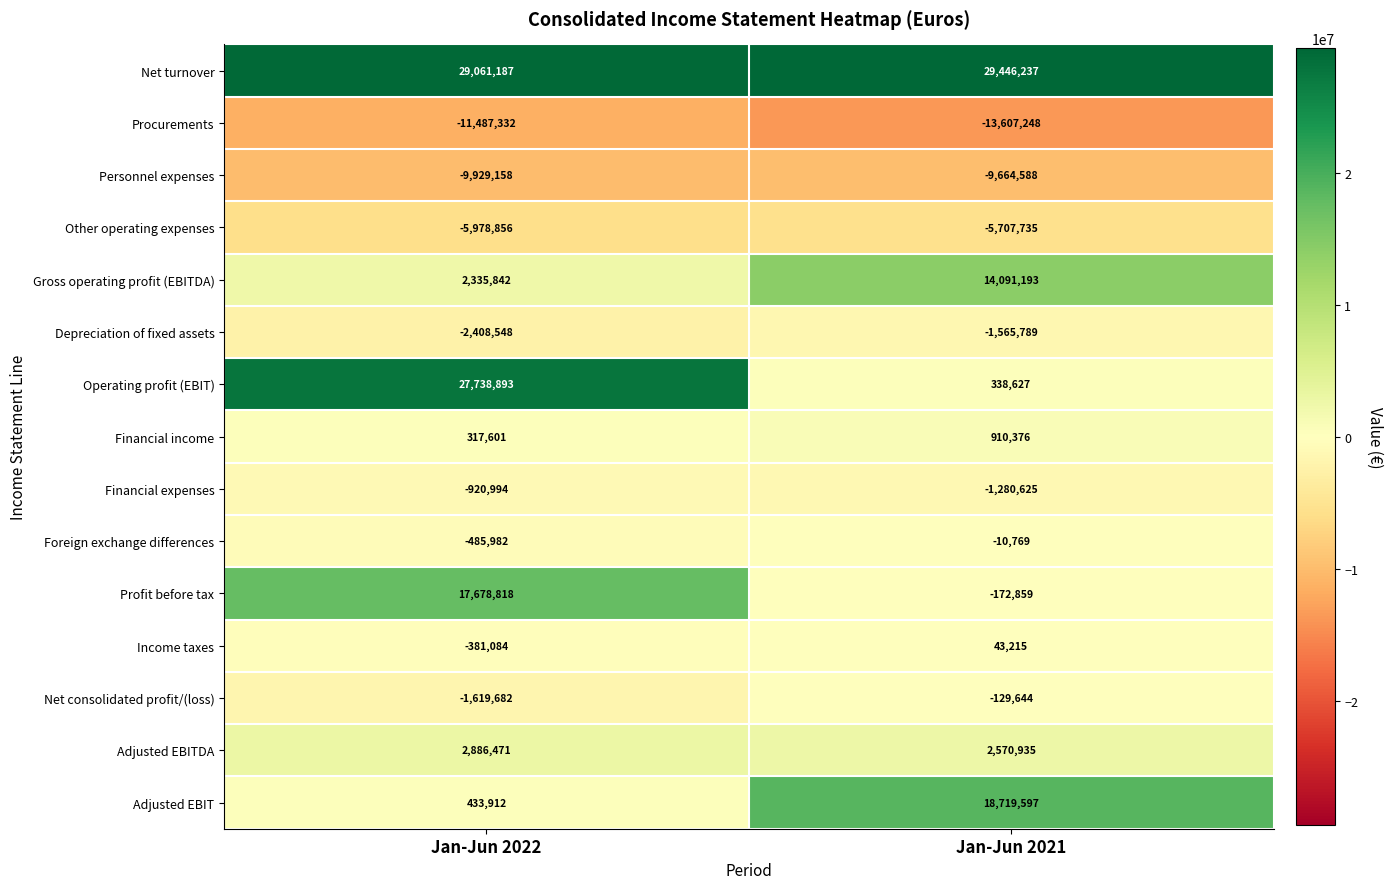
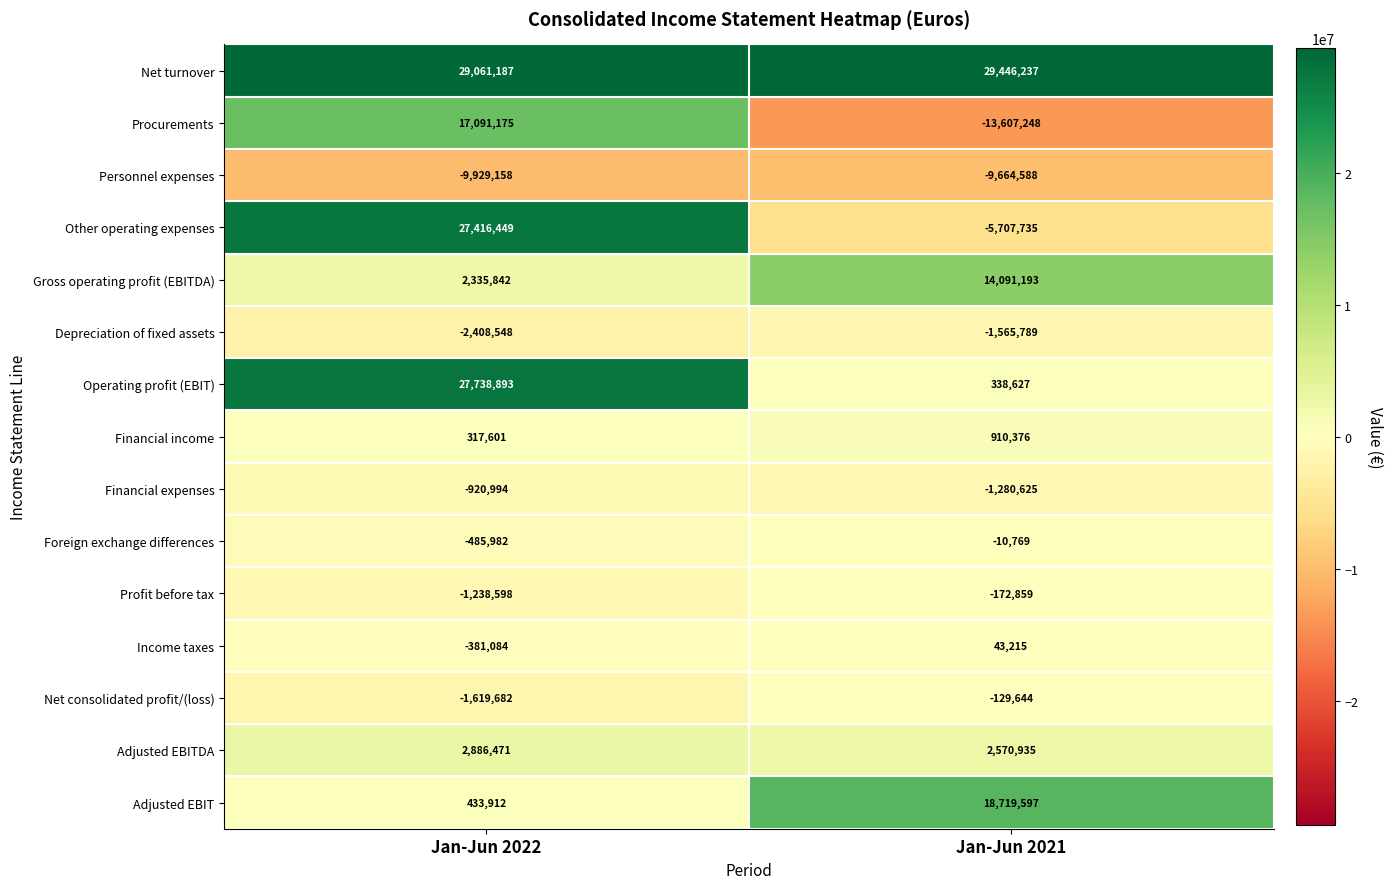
Procurements, Jan-Jun 2022: -11,487,332 -> 17,091,175
Other operating expenses, Jan-Jun 2022: -5,978,856 -> 27,416,449
Profit before tax, Jan-Jun 2022: 17,678,818 -> -1,238,598
